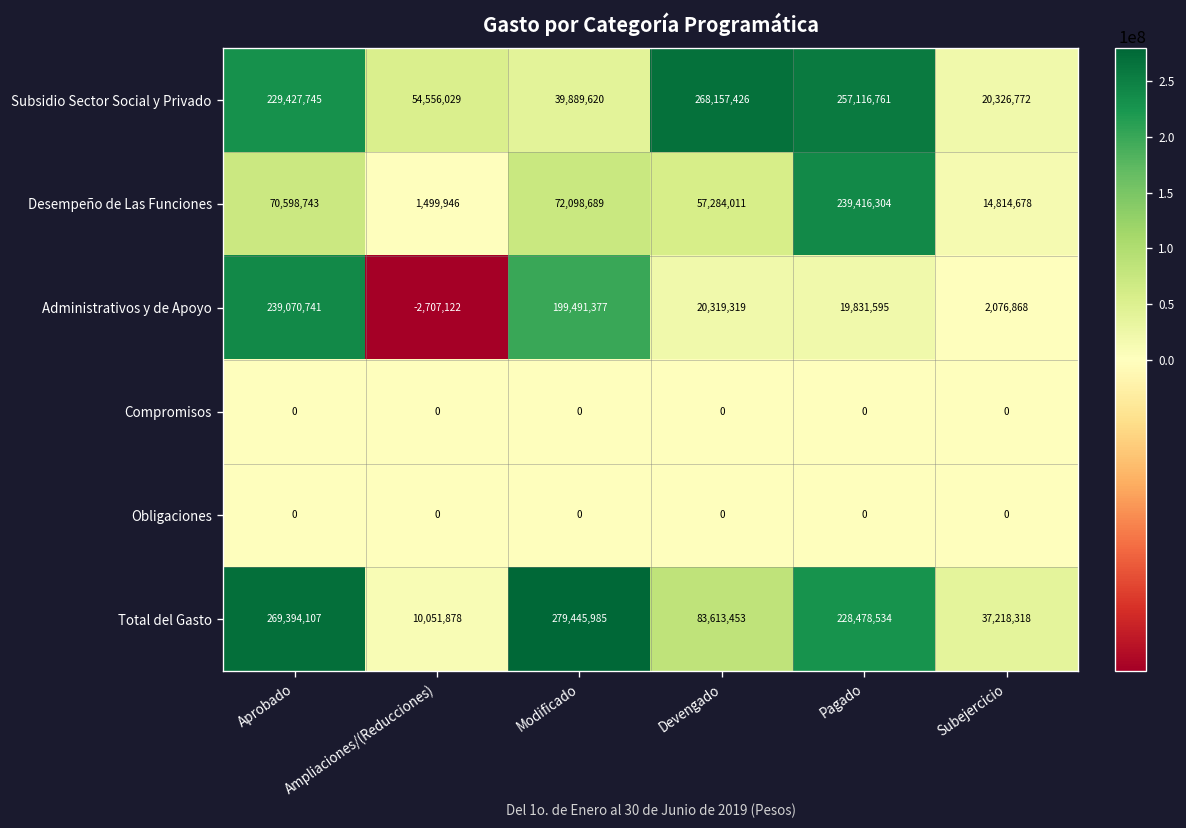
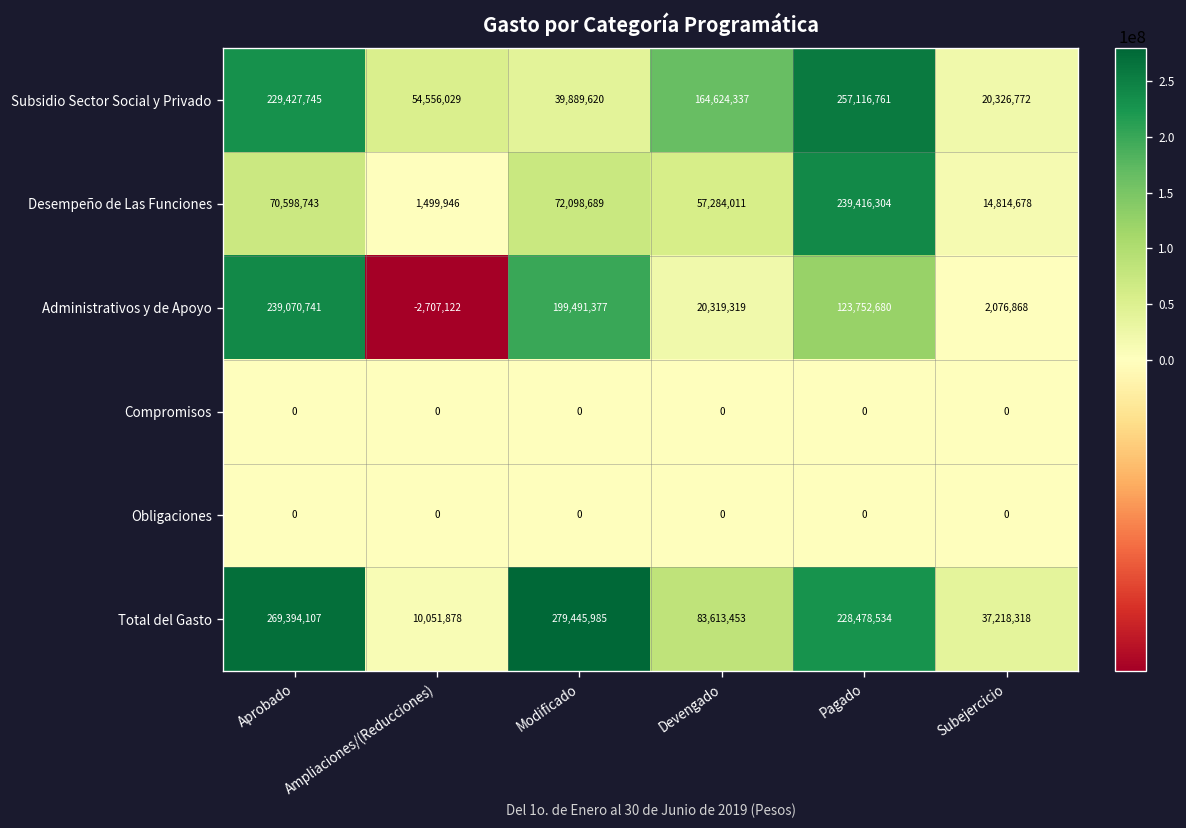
Subsidio Sector Social y Privado, Devengado: 268,157,426 -> 164,624,337
Administrativos y de Apoyo, Pagado: 19,831,595 -> 123,752,680
